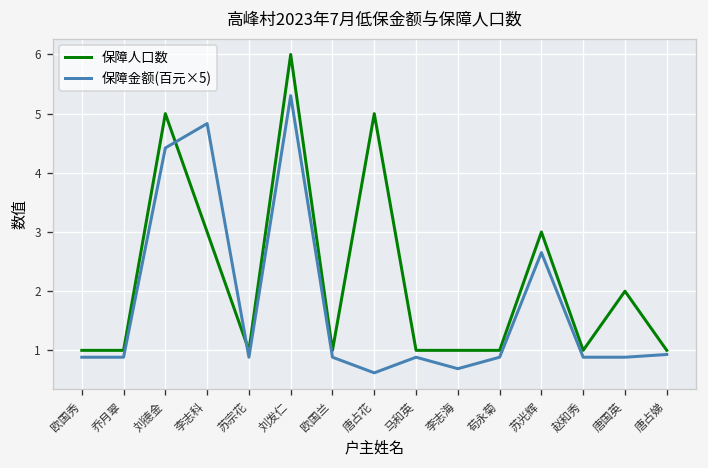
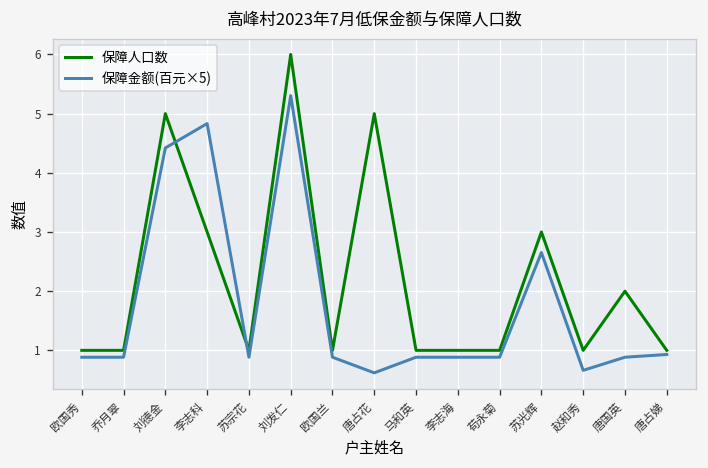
保障金额(百元×5), 李志海: 0.7 -> 0.9
保障金额(百元×5), 赵和秀: 0.9 -> 0.7
